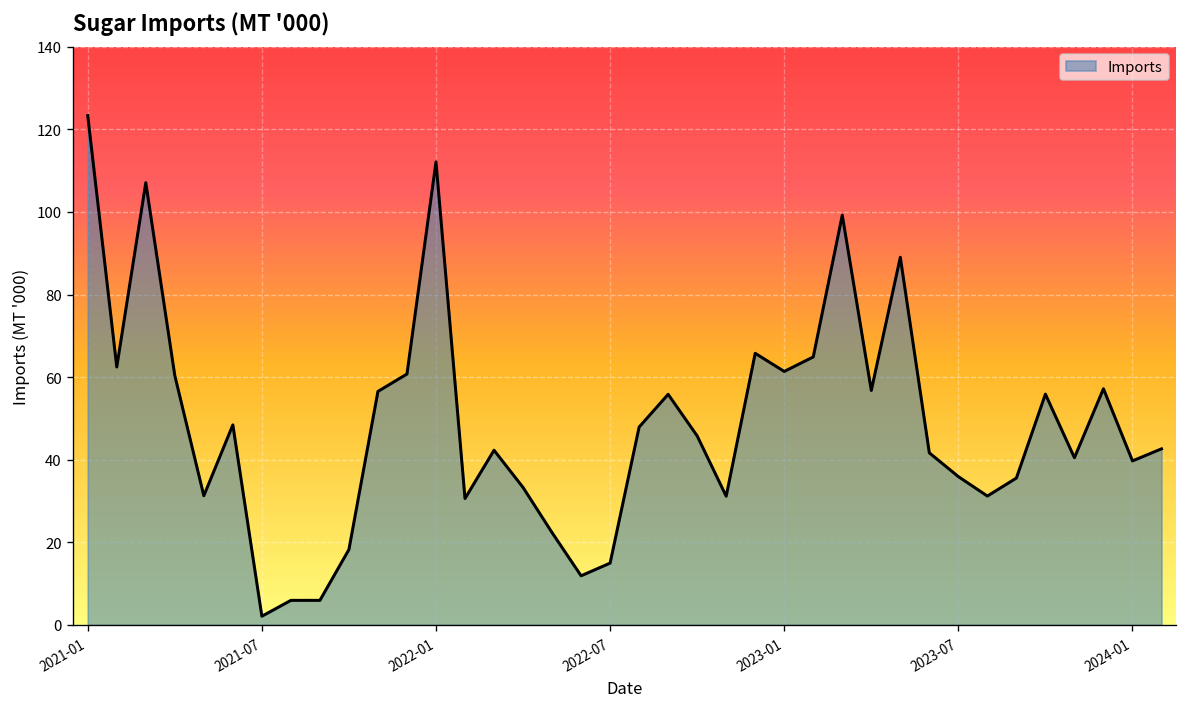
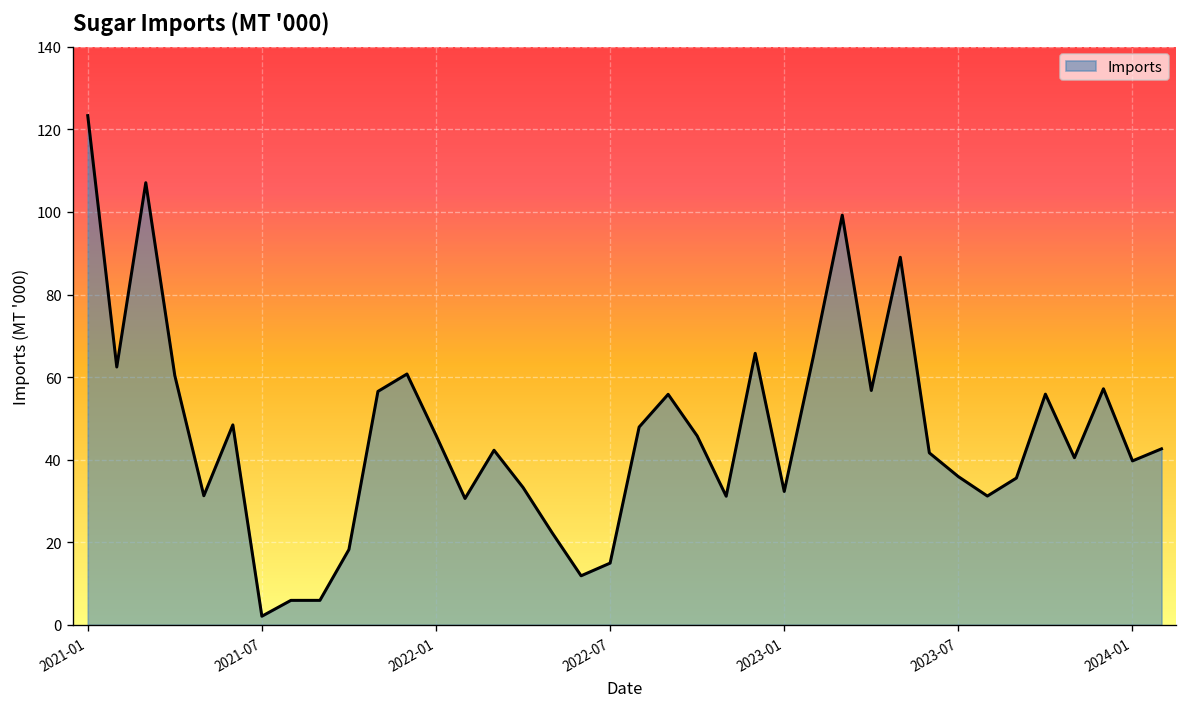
2022-01: 112 -> 46
2023-01: 61 -> 32
